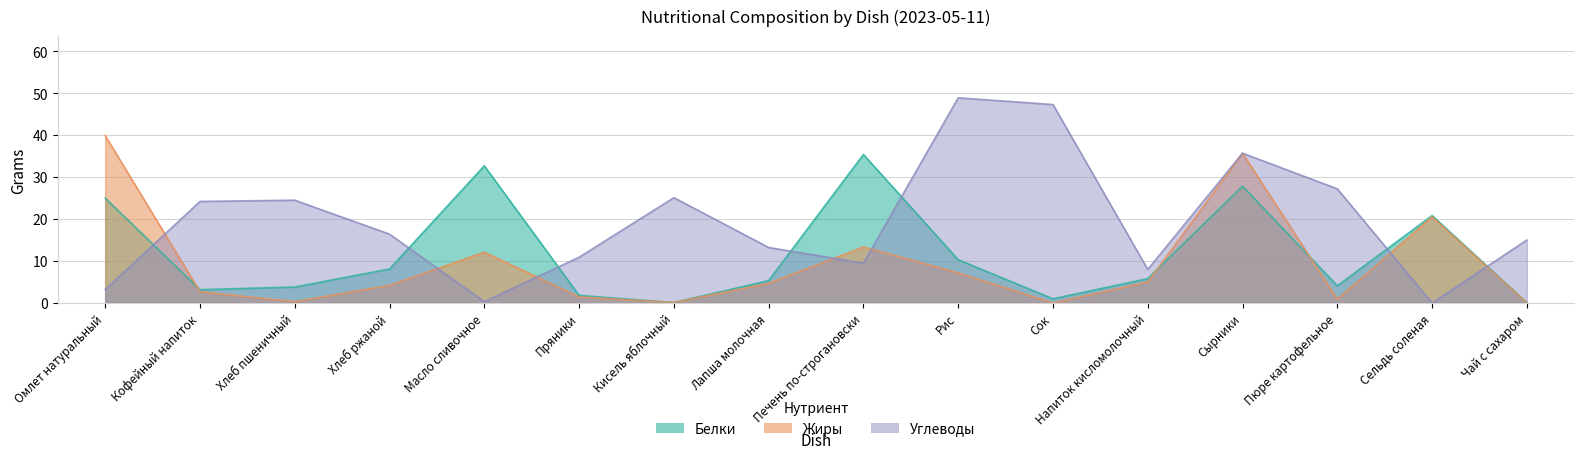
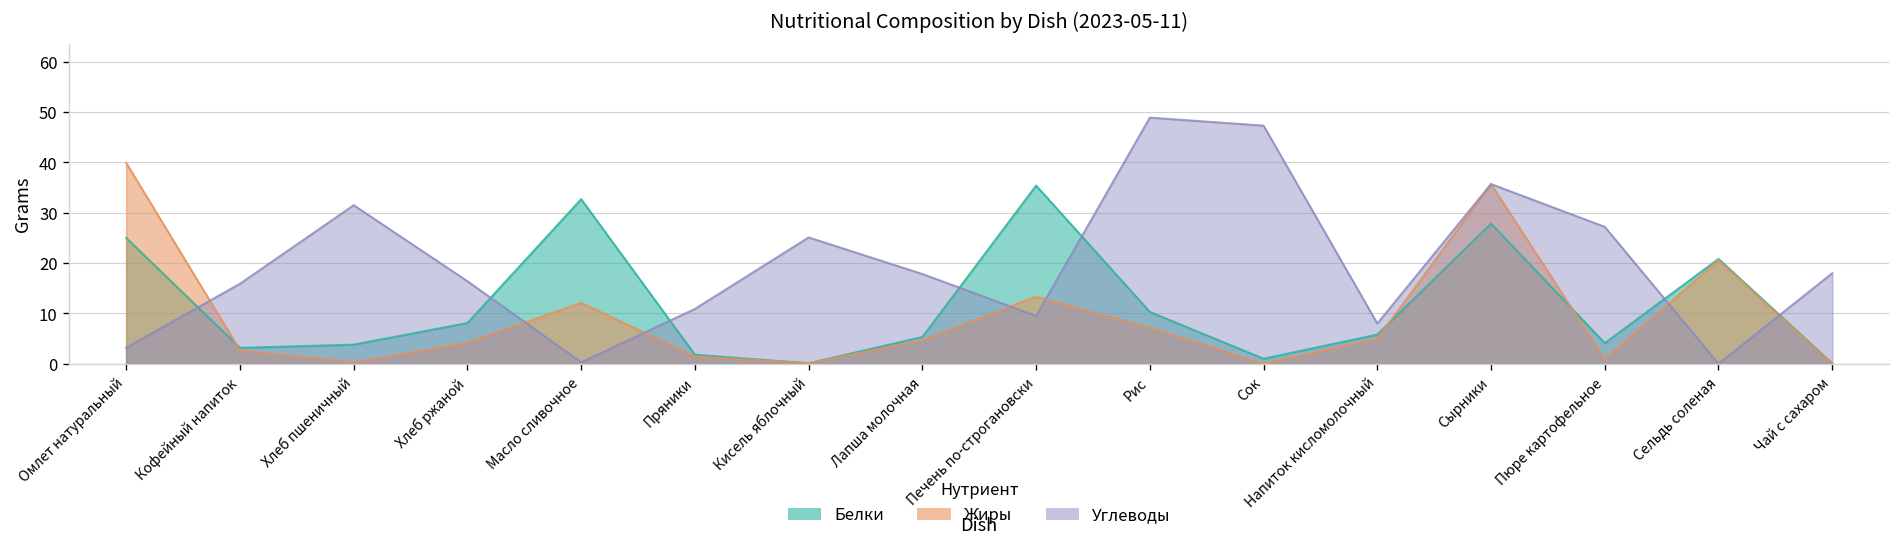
Углеводы, Кофейный напиток: 24 -> 16
Углеводы, Хлеб пшеничный: 25 -> 32
Углеводы, Лапша молочная: 13 -> 18
Углеводы, Чай с сахаром: 15 -> 18
